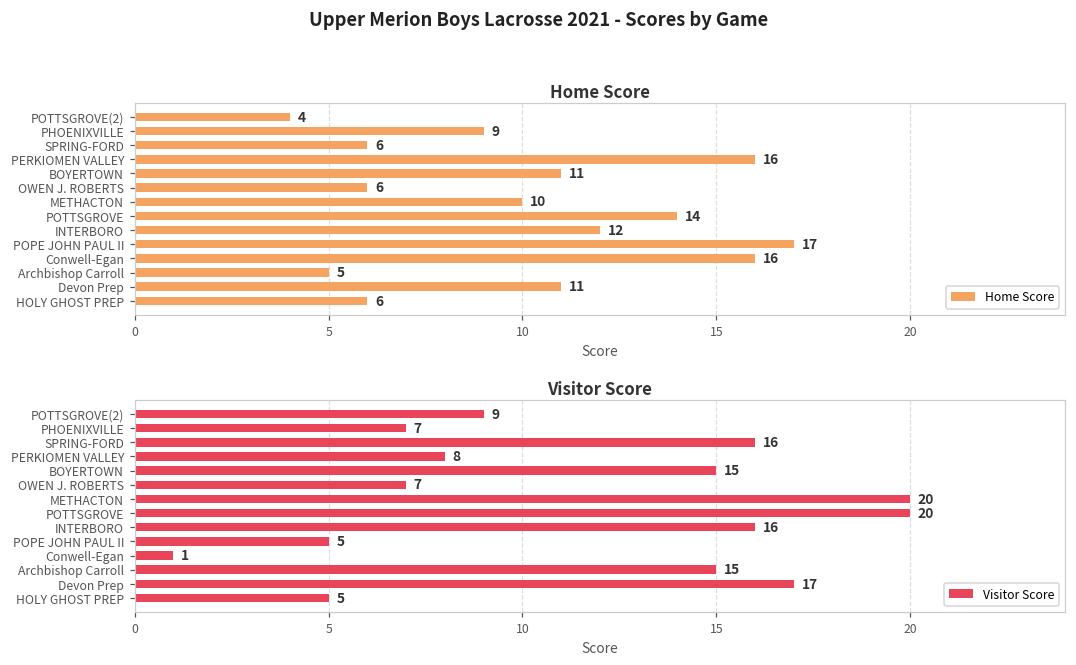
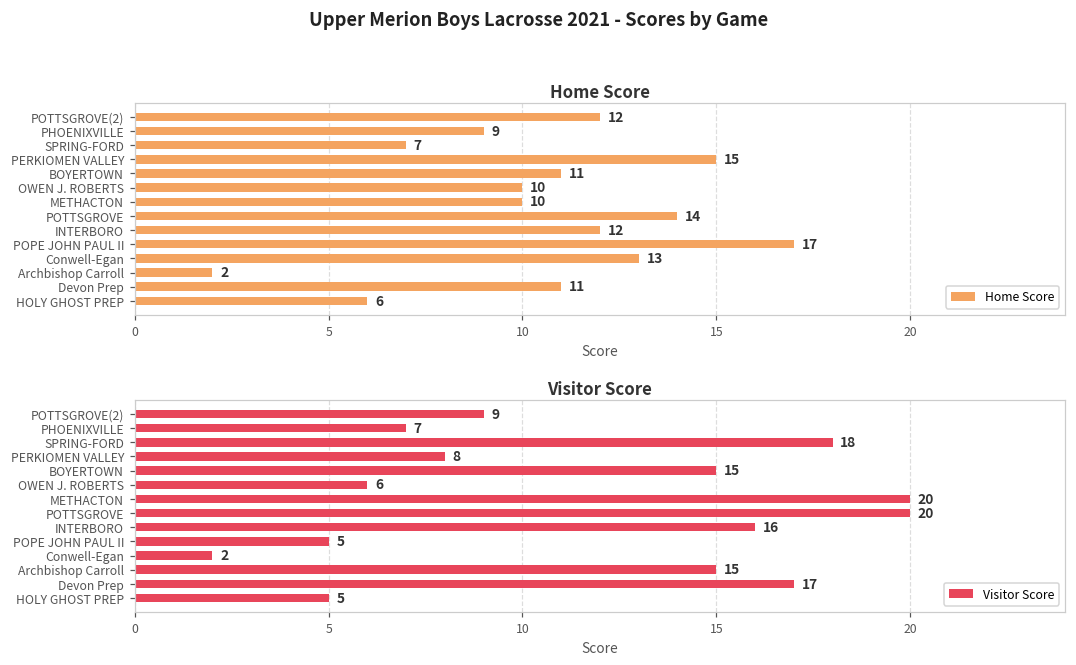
Home Score, POTTSGROVE(2): 4 -> 12
Home Score, SPRING-FORD: 6 -> 7
Home Score, PERKIOMEN VALLEY: 16 -> 15
Home Score, OWEN J. ROBERTS: 6 -> 10
Home Score, Conwell-Egan: 16 -> 13
Home Score, Archbishop Carroll: 5 -> 2
Visitor Score, SPRING-FORD: 16 -> 18
Visitor Score, OWEN J. ROBERTS: 7 -> 6
Visitor Score, Conwell-Egan: 1 -> 2
